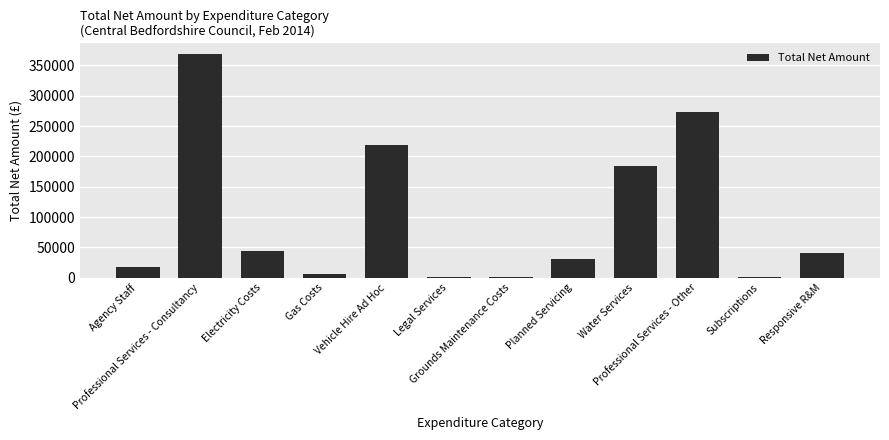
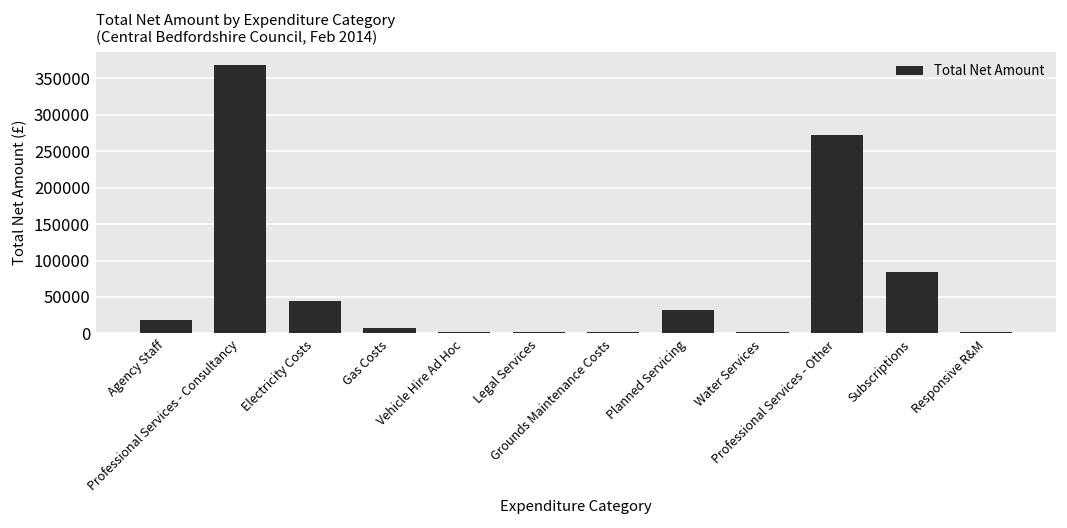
Vehicle Hire Ad Hoc: 220000 -> 0
Water Services: 180000 -> 0
Subscriptions: 0 -> 80000
Responsive R&M: 40000 -> 0
